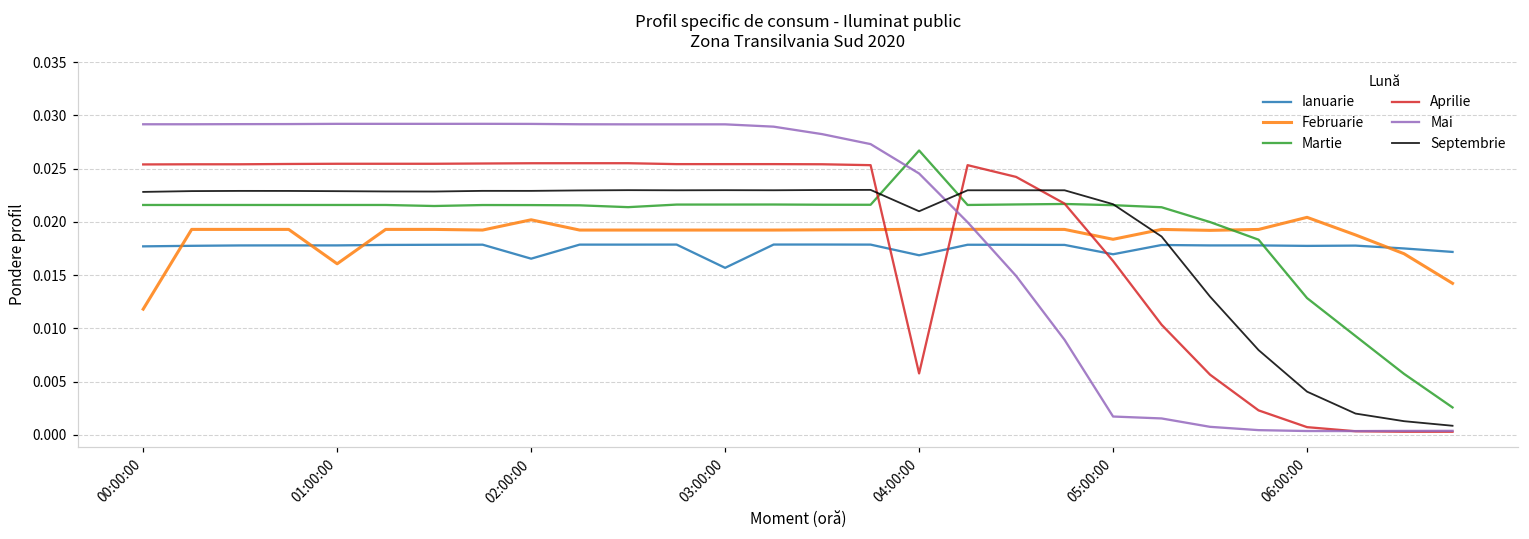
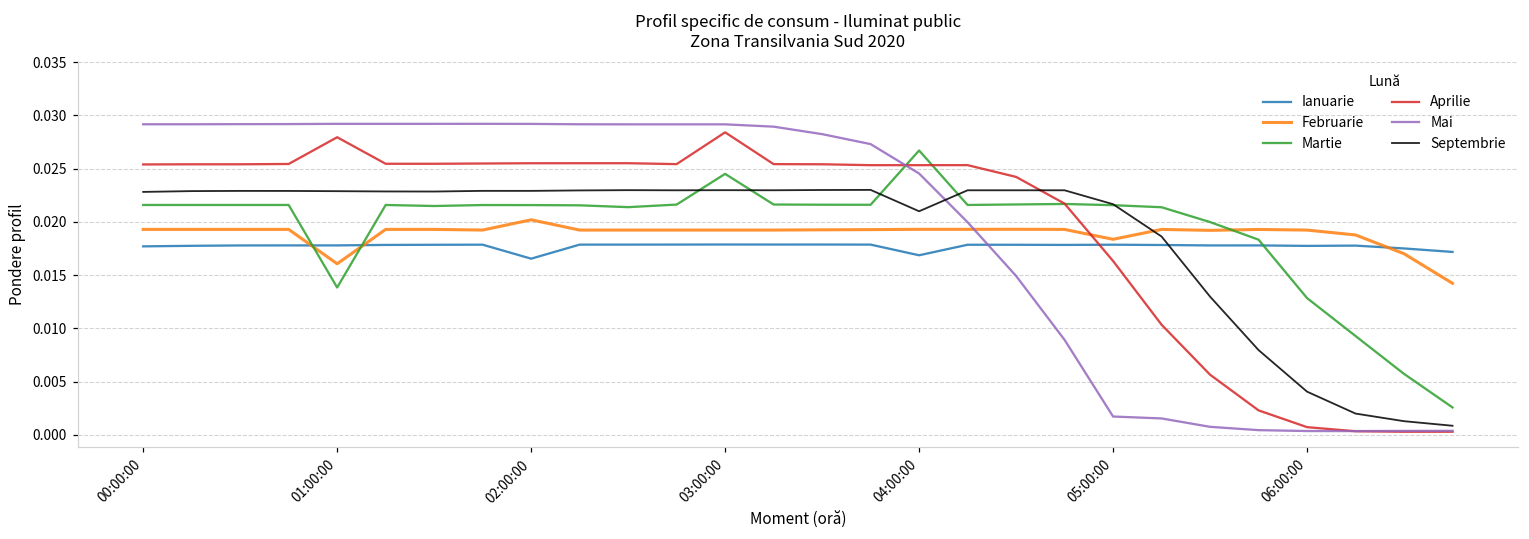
Februarie, 00:00:00: 0.012 -> 0.019
Martie, 01:00:00: 0.022 -> 0.014
Aprilie, 01:00:00: 0.025 -> 0.028
Ianuarie, 03:00:00: 0.016 -> 0.018
Martie, 03:00:00: 0.022 -> 0.025
Aprilie, 03:00:00: 0.025 -> 0.028
Aprilie, 04:00:00: 0.006 -> 0.025
Ianuarie, 05:00:00: 0.017 -> 0.018
Februarie, 06:00:00: 0.020 -> 0.019
